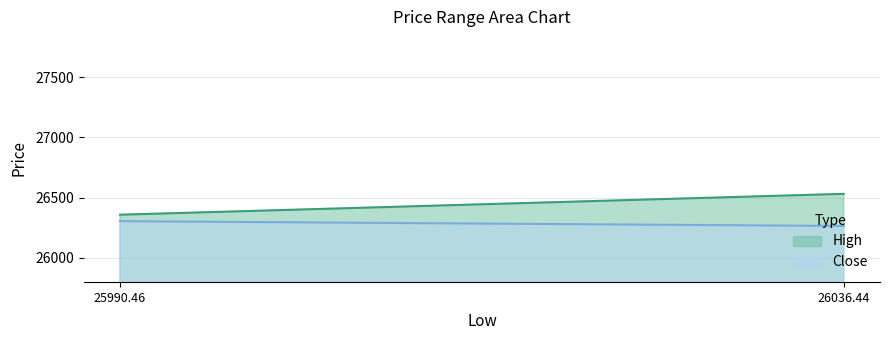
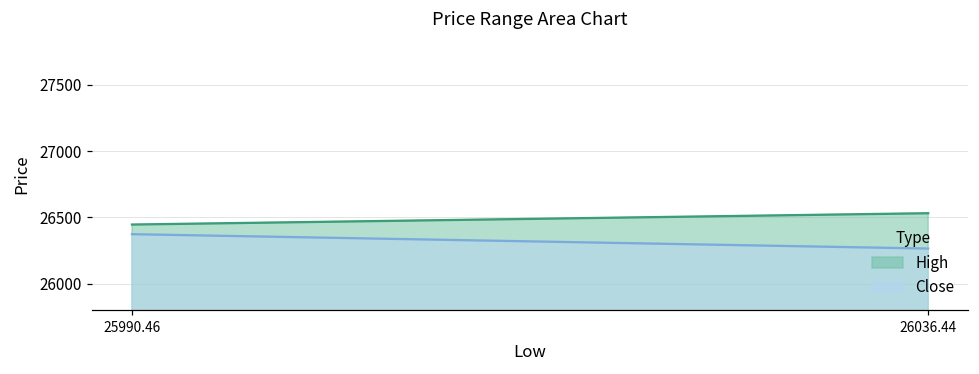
High, 25990.46: 26360 -> 26450
Close, 25990.46: 26300 -> 26370
